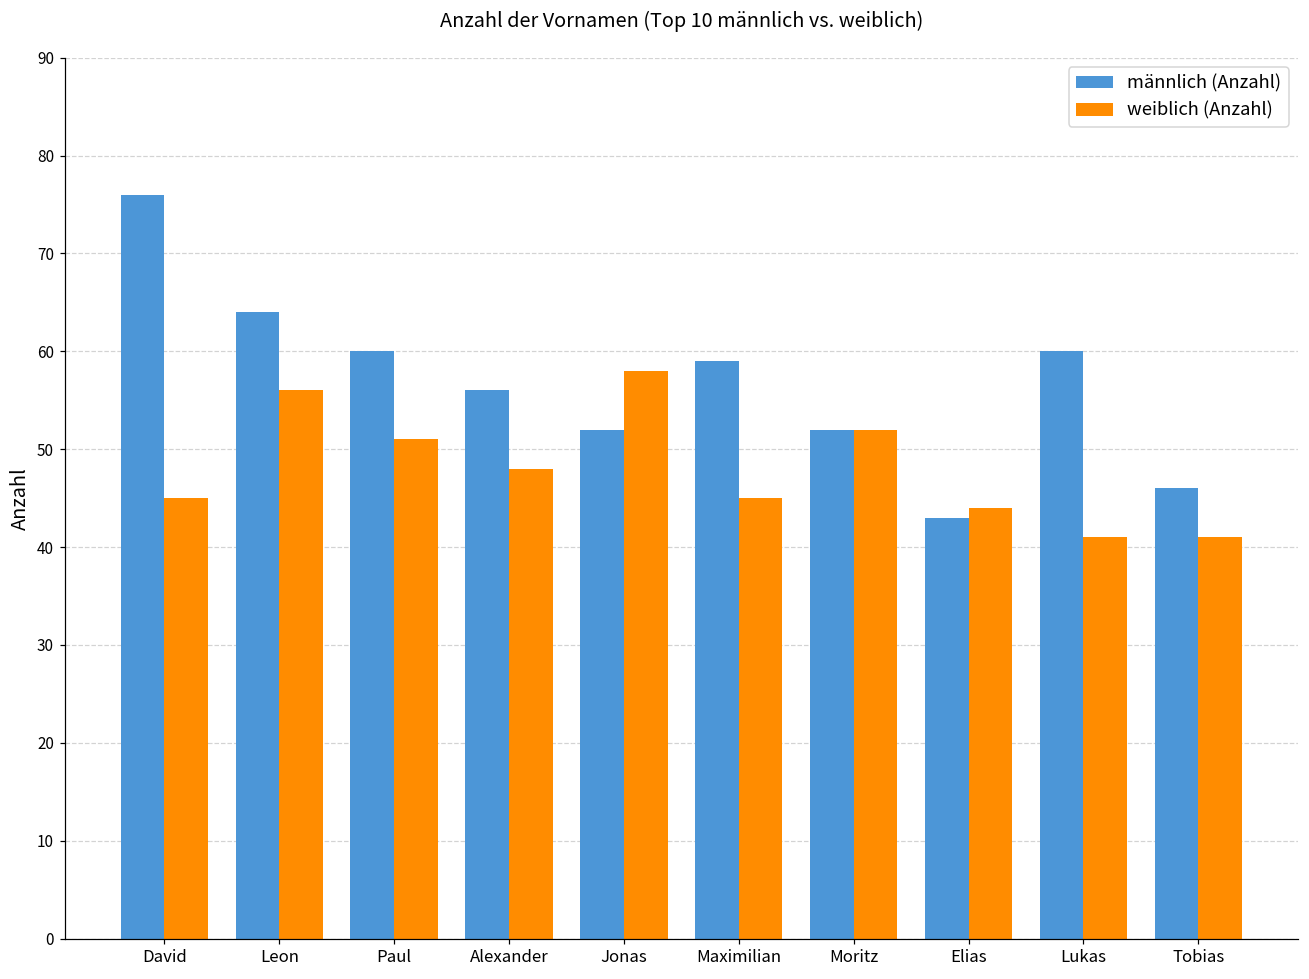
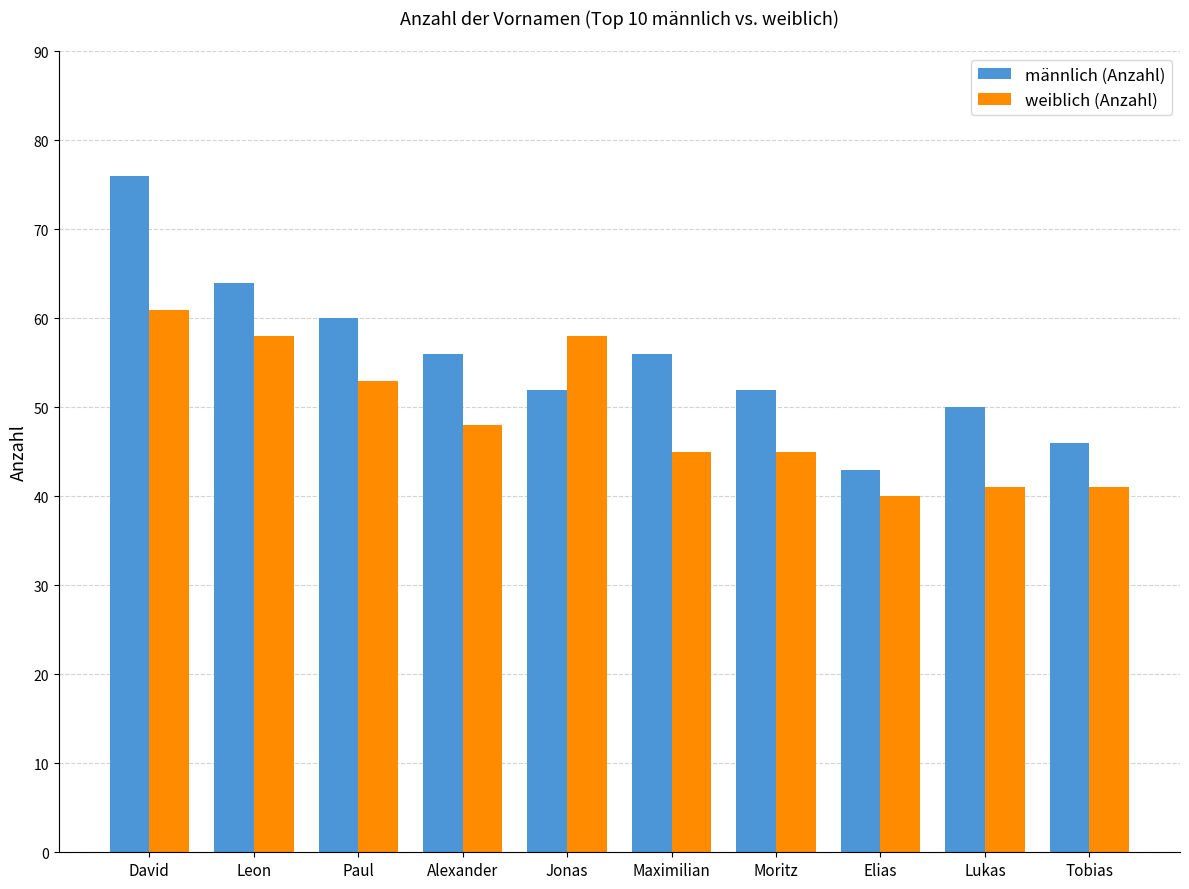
weiblich (Anzahl), David: 45 -> 61
weiblich (Anzahl), Leon: 56 -> 58
weiblich (Anzahl), Paul: 51 -> 53
männlich (Anzahl), Maximilian: 59 -> 56
weiblich (Anzahl), Moritz: 52 -> 45
weiblich (Anzahl), Elias: 44 -> 40
männlich (Anzahl), Lukas: 60 -> 50
